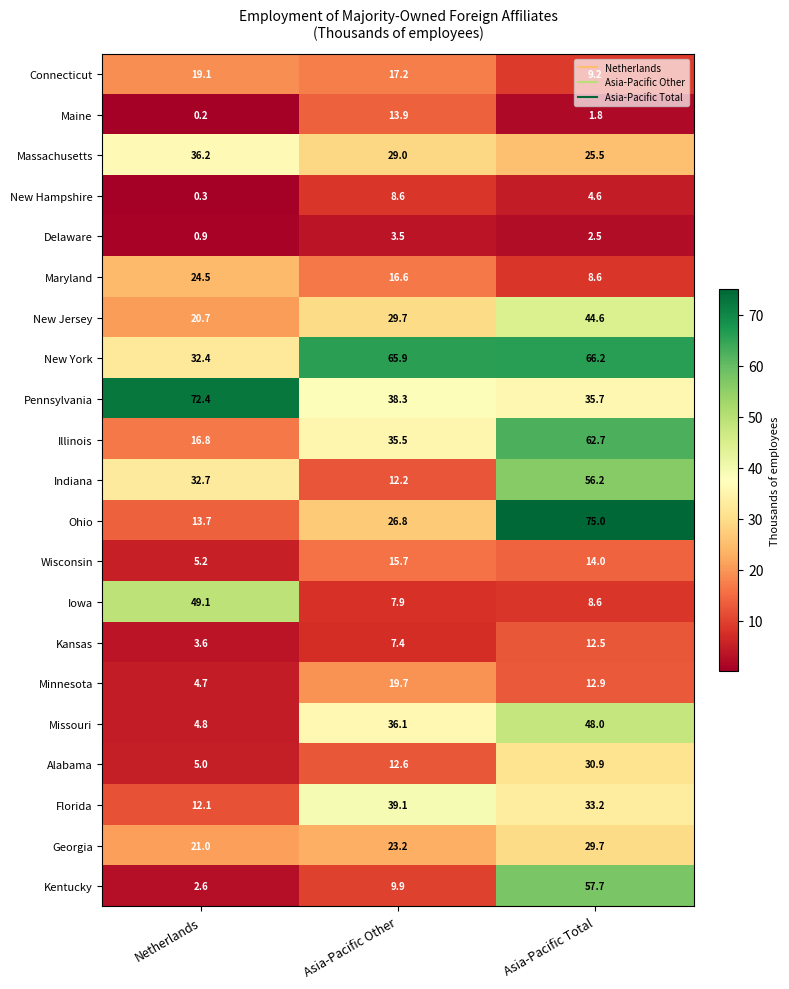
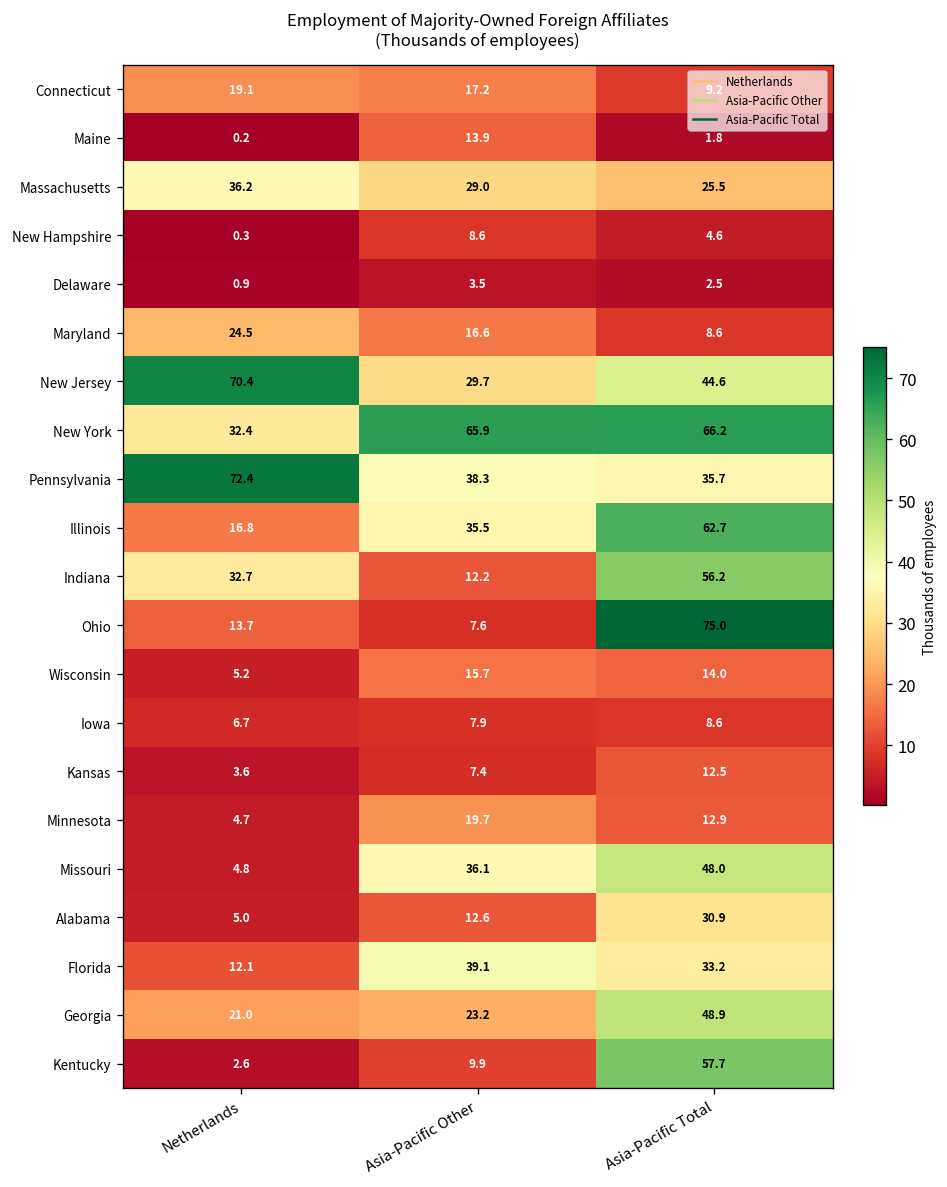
New Jersey, Netherlands: 20.7 -> 70.4
Ohio, Asia-Pacific Other: 26.8 -> 7.6
Iowa, Netherlands: 49.1 -> 6.7
Georgia, Asia-Pacific Total: 29.7 -> 48.9
